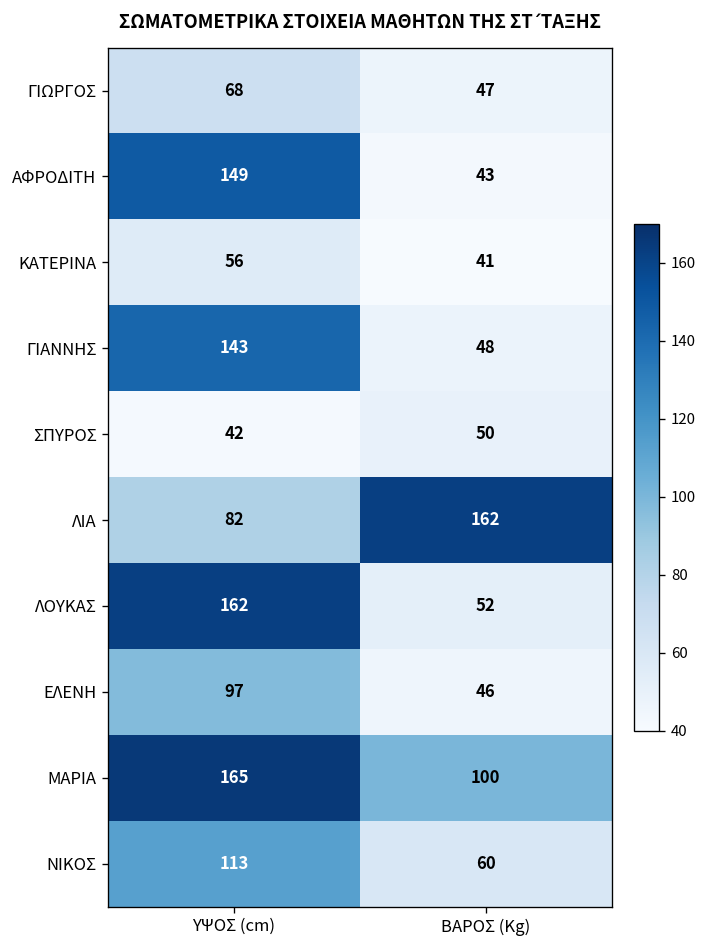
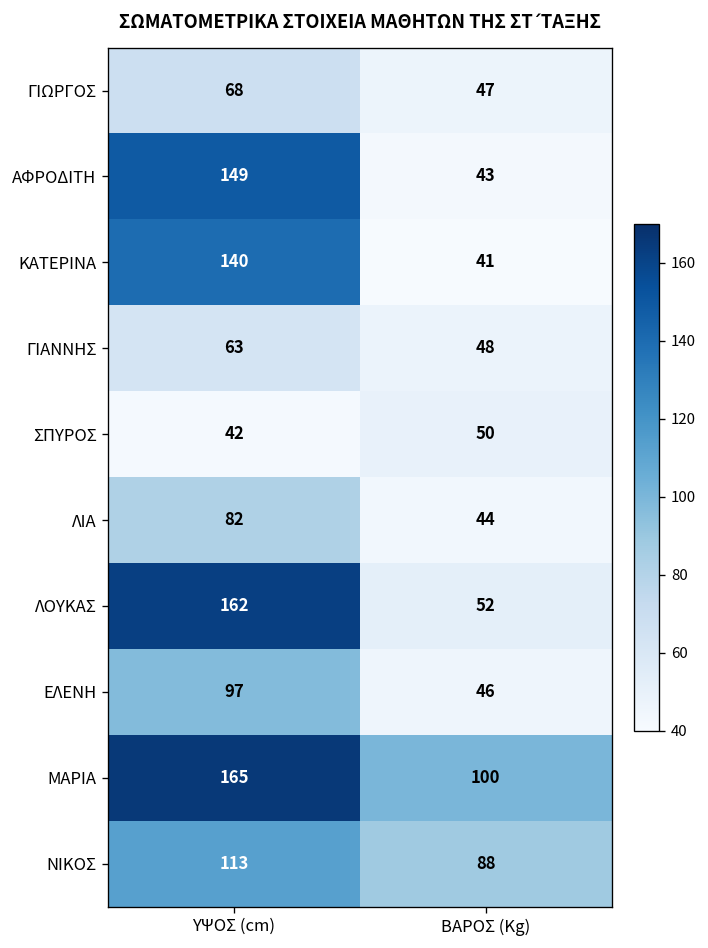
ΚΑΤΕΡΙΝΑ, ΥΨΟΣ (cm): 56 -> 140
ΓΙΑΝΝΗΣ, ΥΨΟΣ (cm): 143 -> 63
ΛΙΑ, ΒΑΡΟΣ (Kg): 162 -> 44
ΝΙΚΟΣ, ΒΑΡΟΣ (Kg): 60 -> 88
